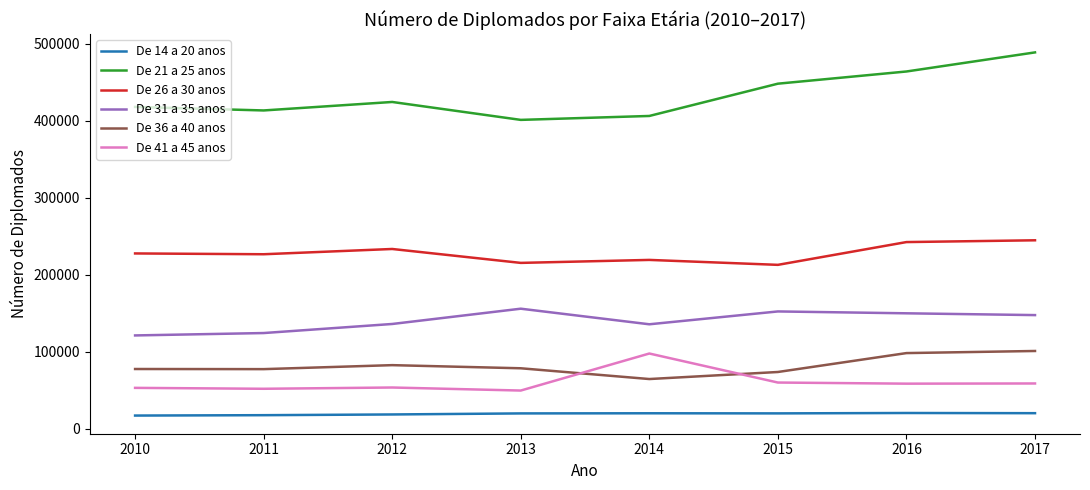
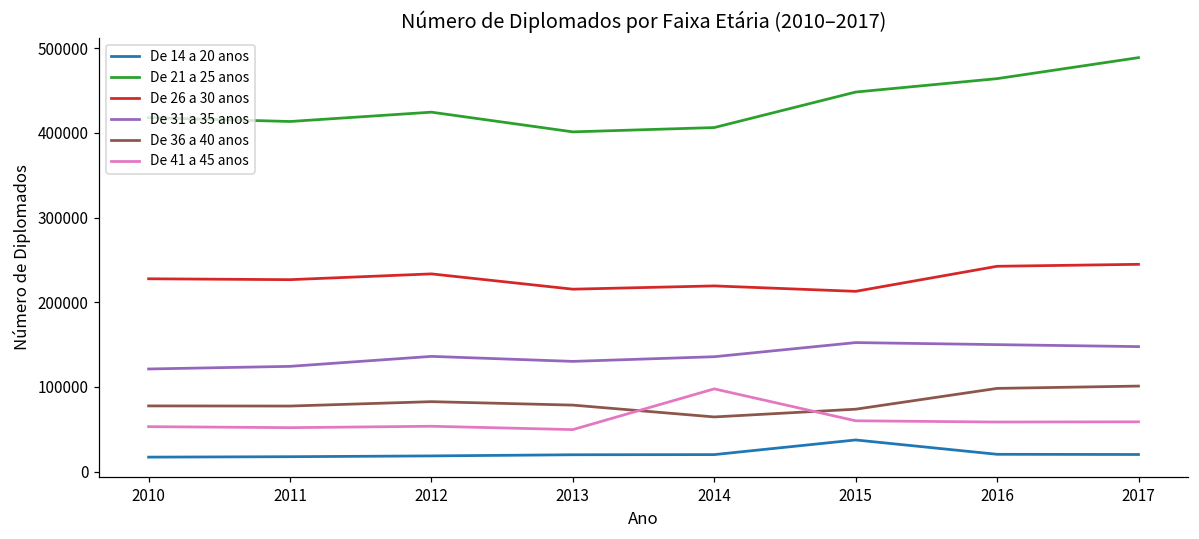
De 31 a 35 anos, 2013: 160000 -> 130000
De 14 a 20 anos, 2015: 20000 -> 40000
